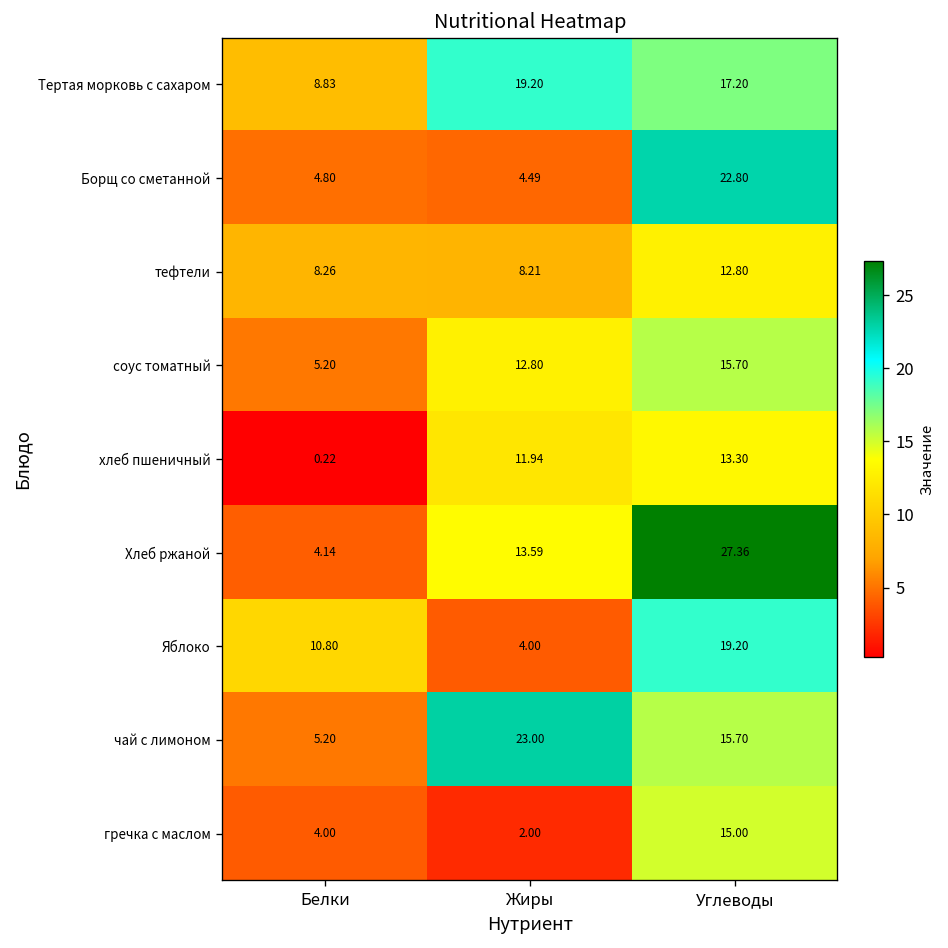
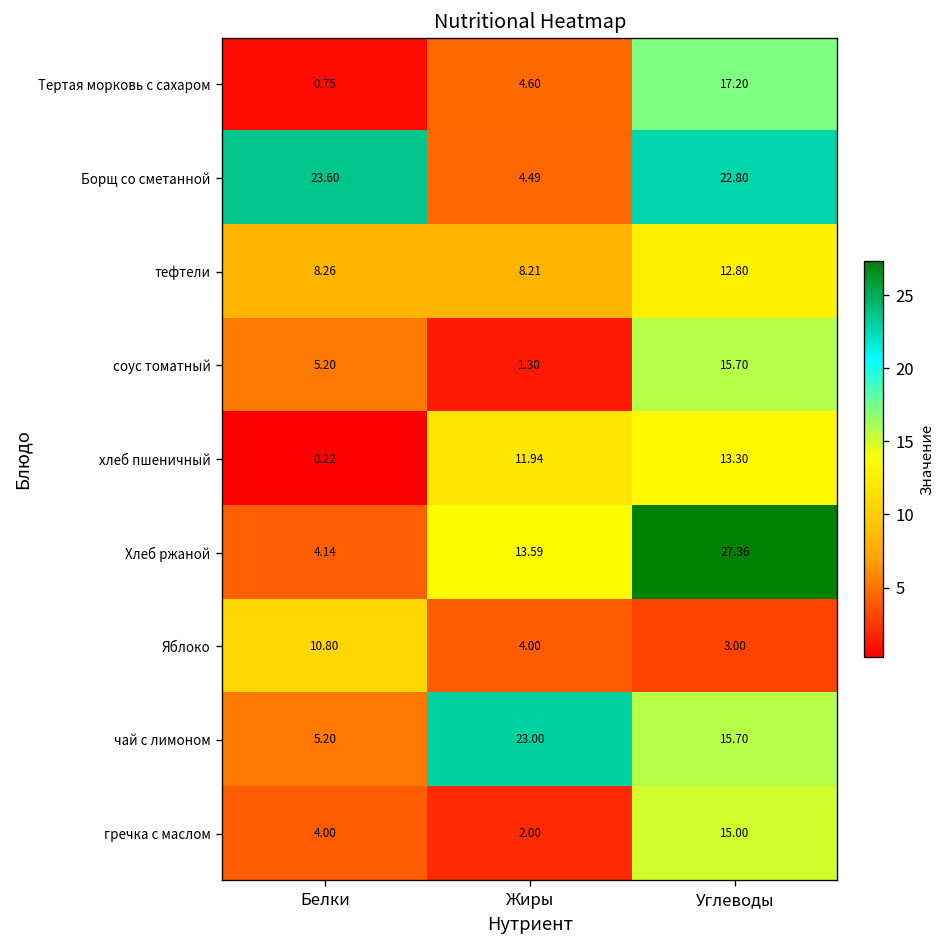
Тертая морковь с сахаром, Белки: 8.83 -> 0.75
Тертая морковь с сахаром, Жиры: 19.20 -> 4.60
Борщ со сметанной, Белки: 4.80 -> 23.60
соус томатный, Жиры: 12.80 -> 1.30
Яблоко, Углеводы: 19.20 -> 3.00
